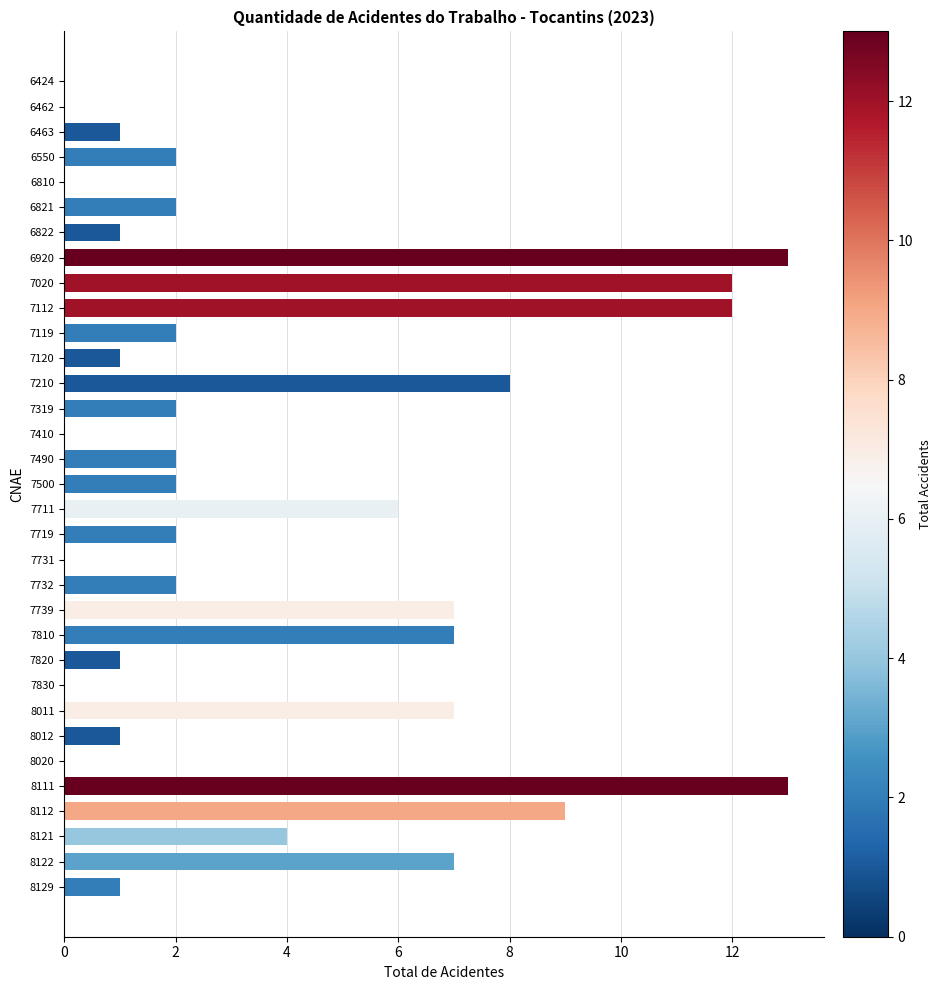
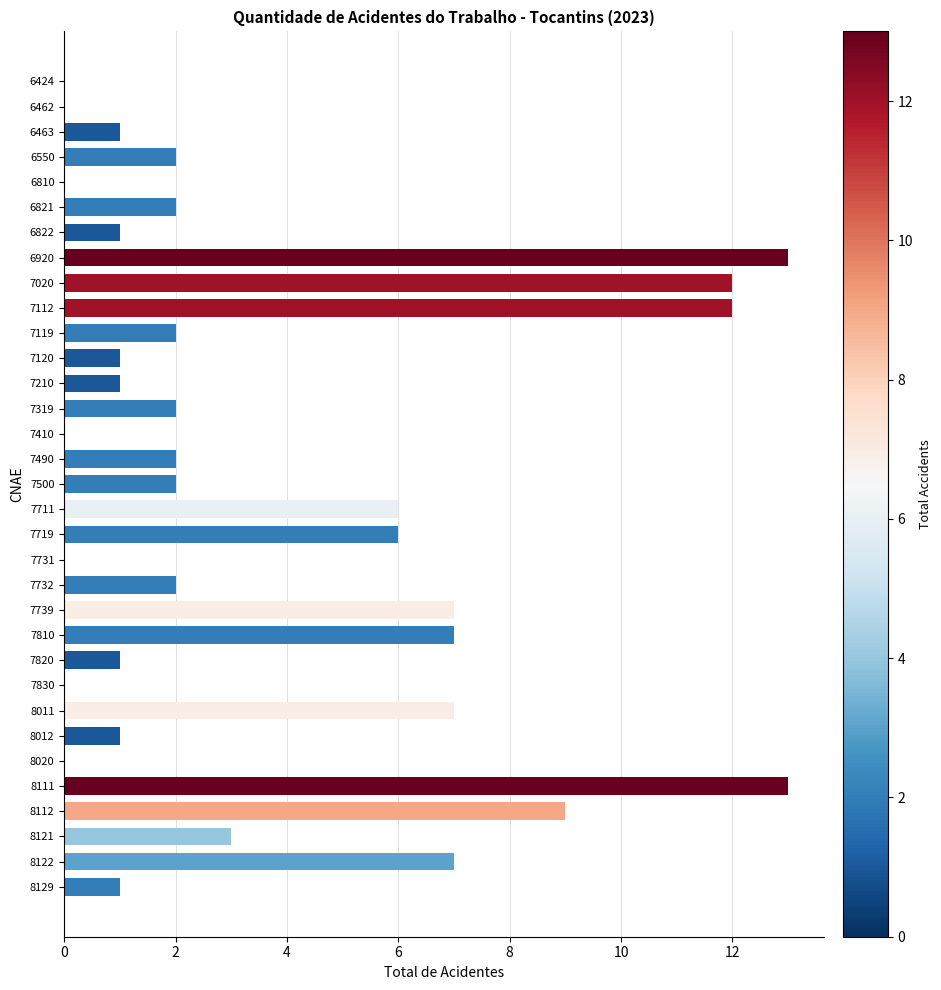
7210: 8 -> 1
7719: 2 -> 6
8121: 4 -> 3
